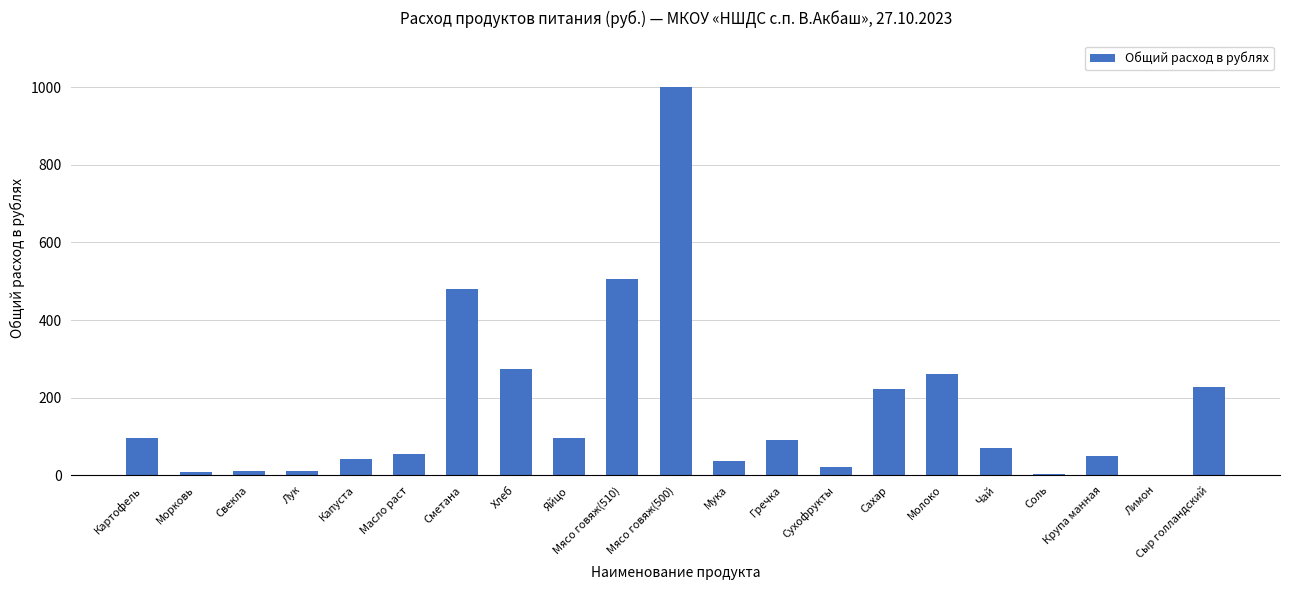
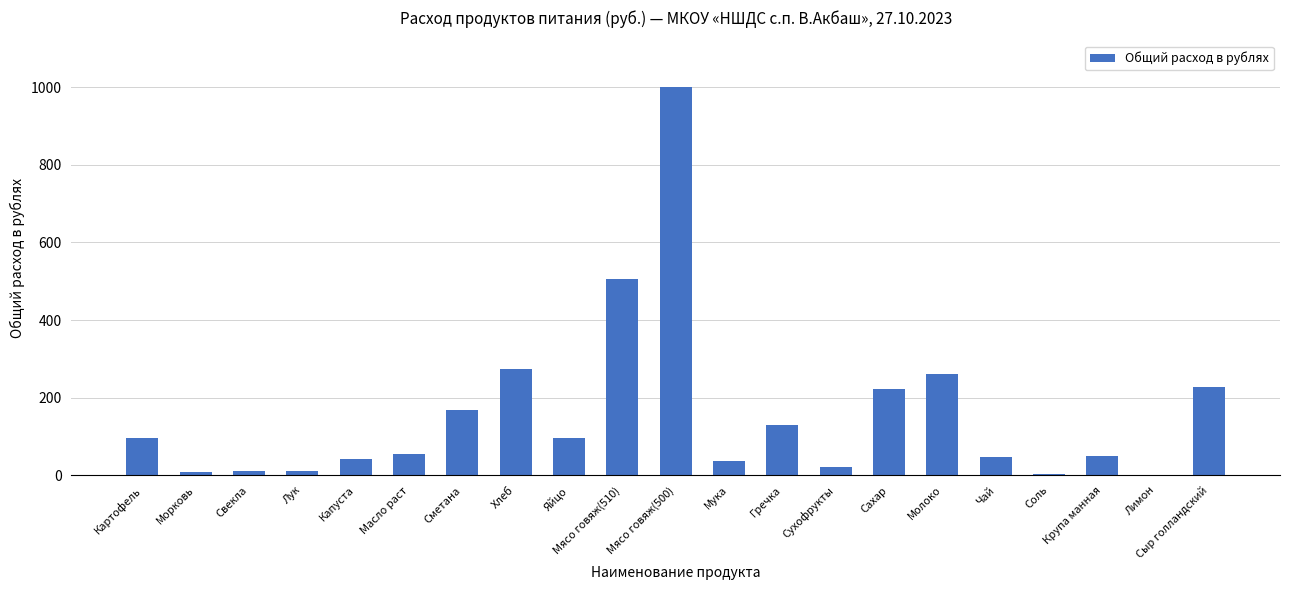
Сметана: 480 -> 170
Гречка: 90 -> 130
Чай: 70 -> 50
